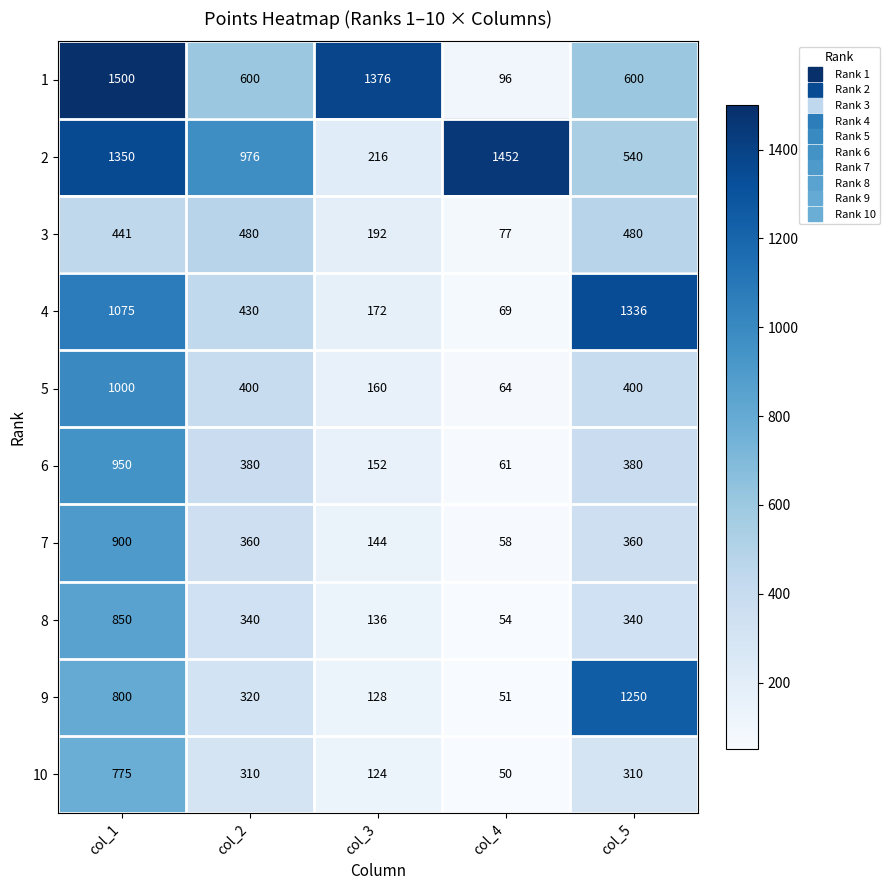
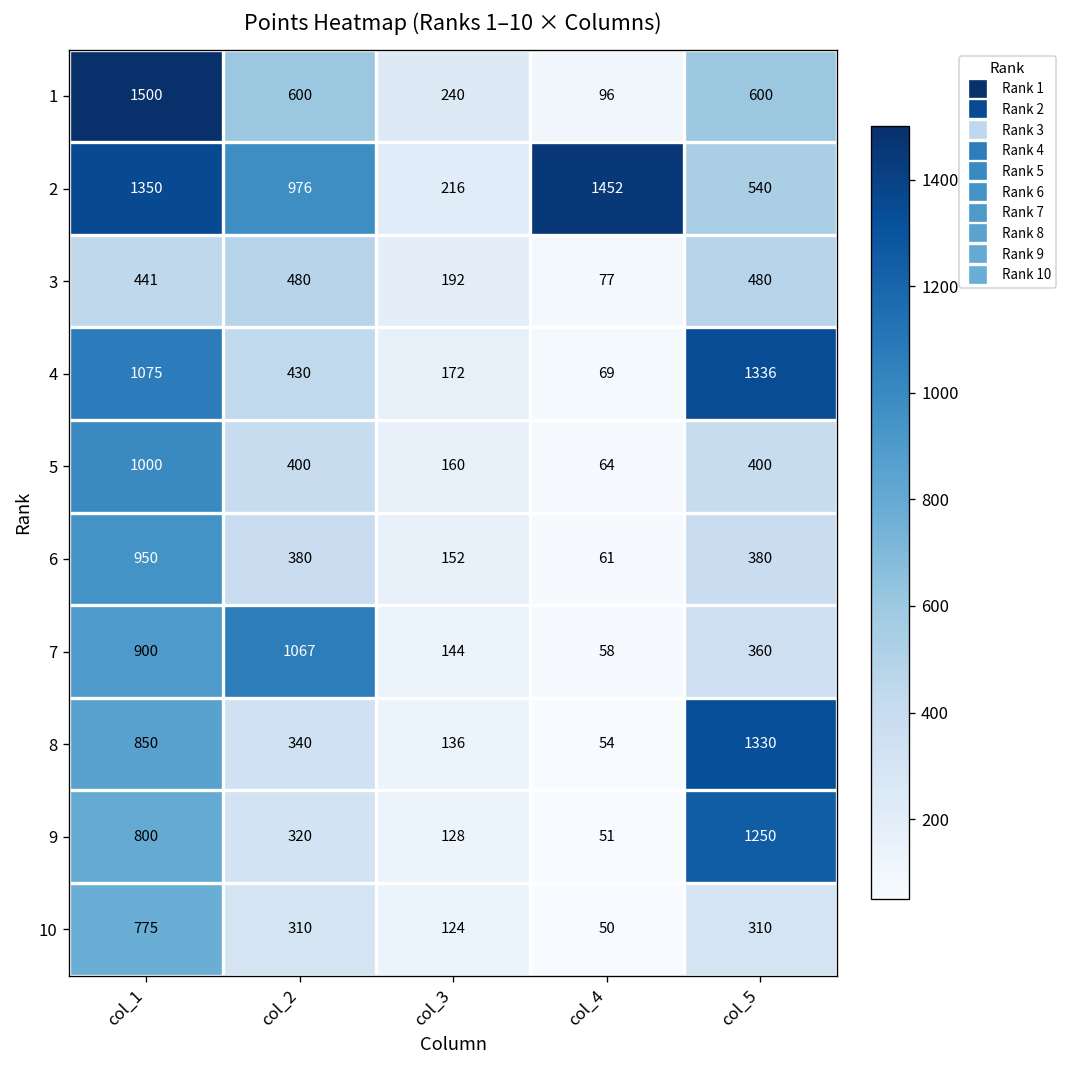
1, col_3: 1376 -> 240
7, col_2: 360 -> 1067
8, col_5: 340 -> 1330
